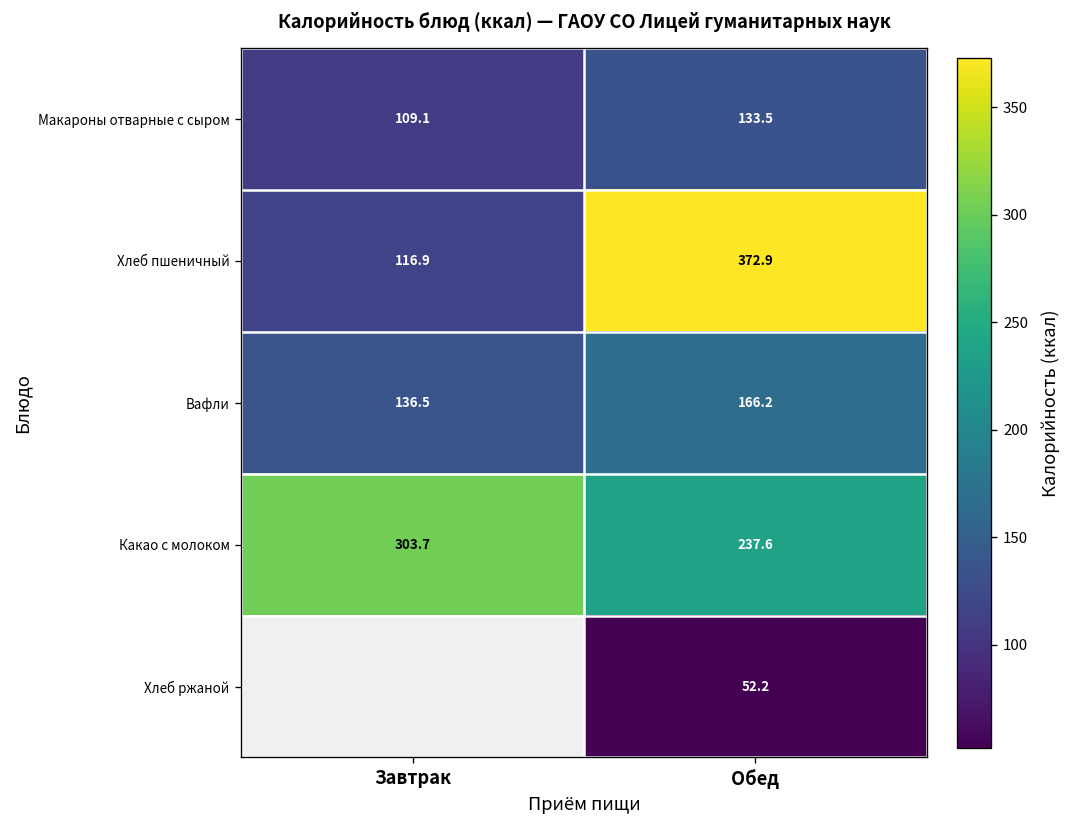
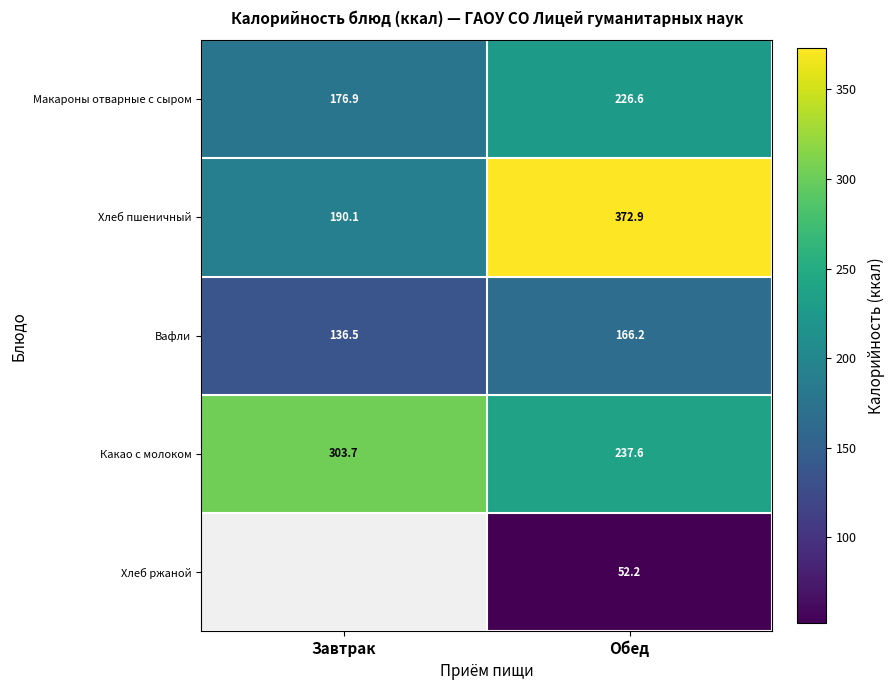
Макароны отварные с сыром, Завтрак: 109.1 -> 176.9
Макароны отварные с сыром, Обед: 133.5 -> 226.6
Хлеб пшеничный, Завтрак: 116.9 -> 190.1
